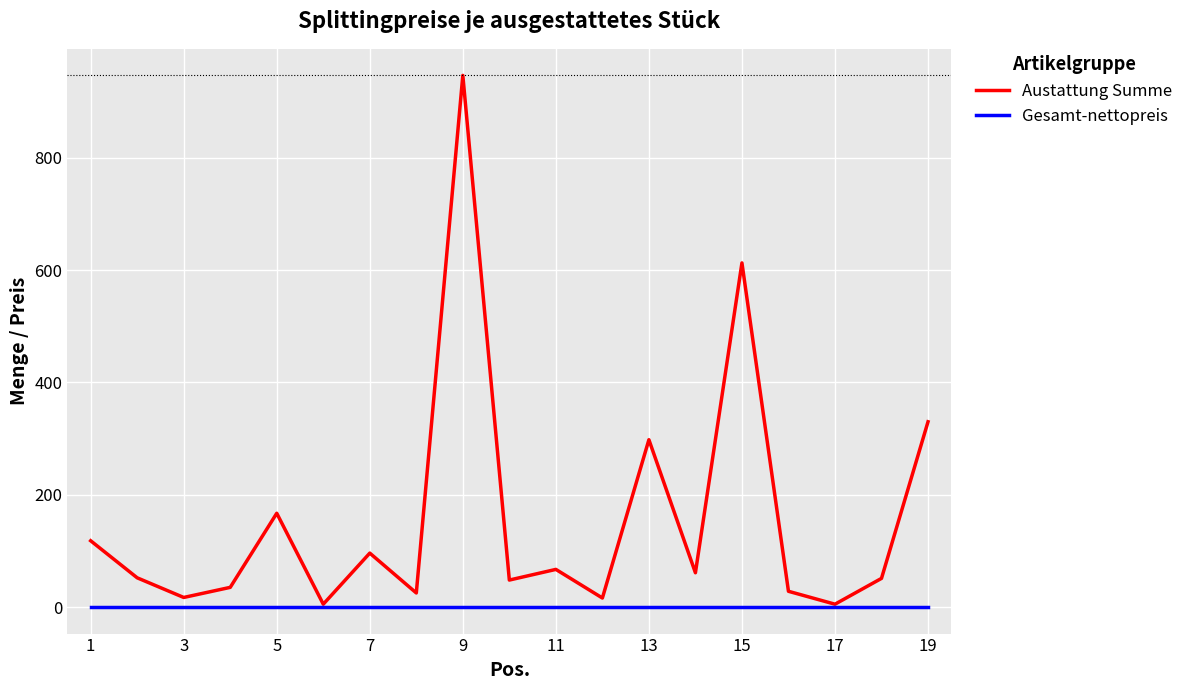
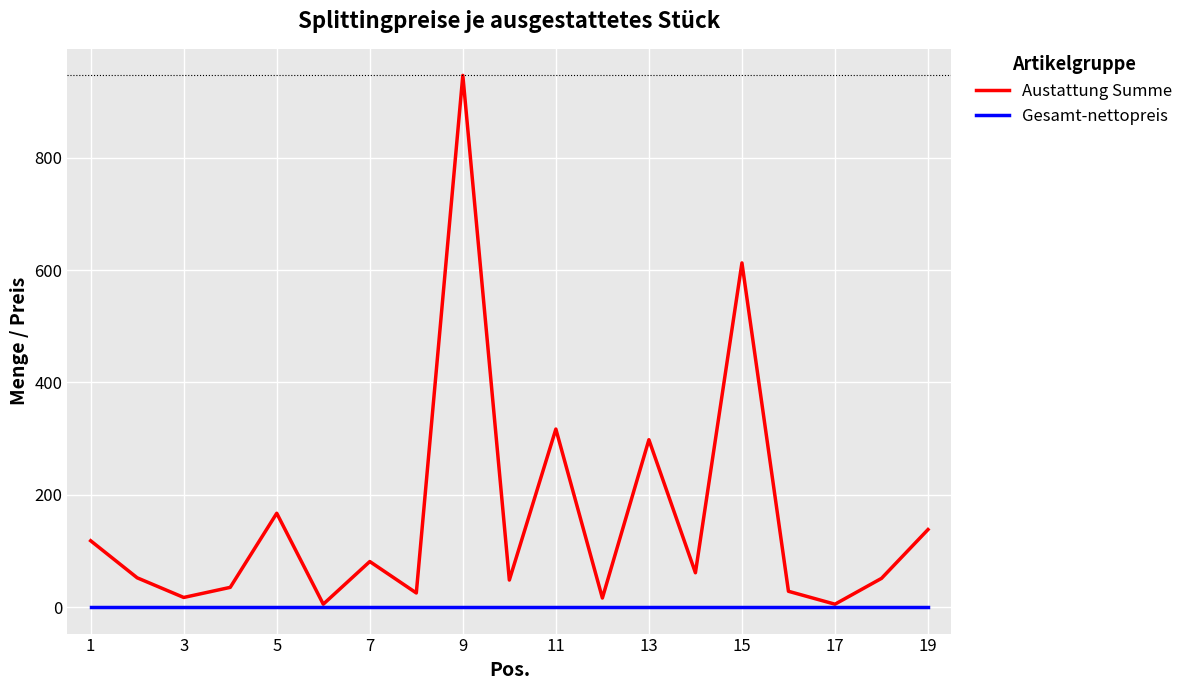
Austattung Summe, 7: 100 -> 80
Austattung Summe, 11: 70 -> 320
Austattung Summe, 19: 330 -> 140
